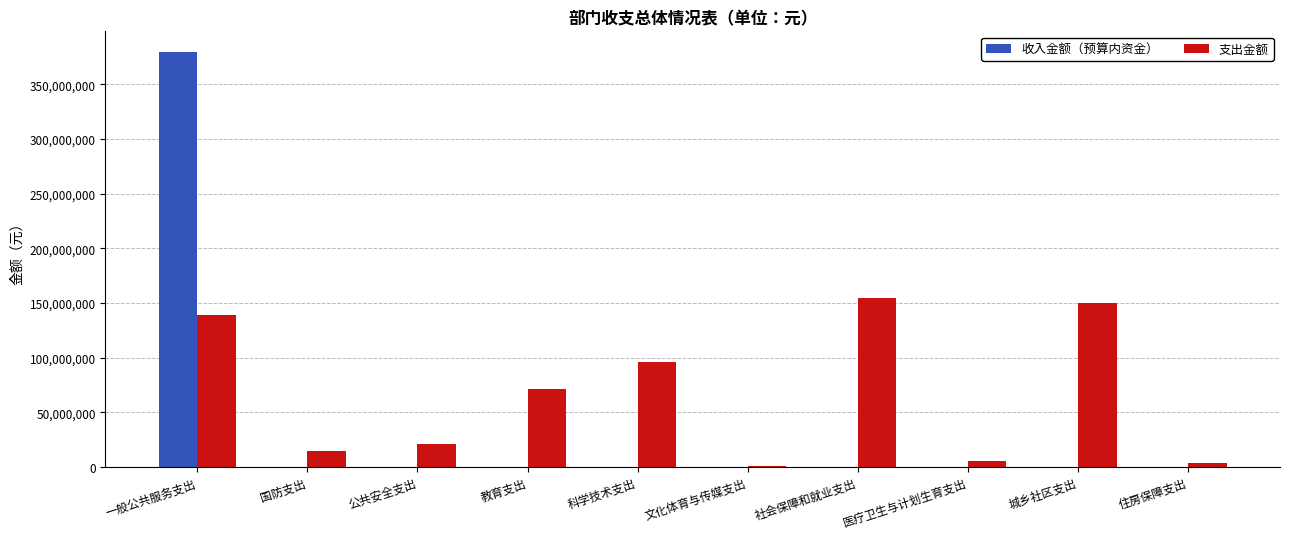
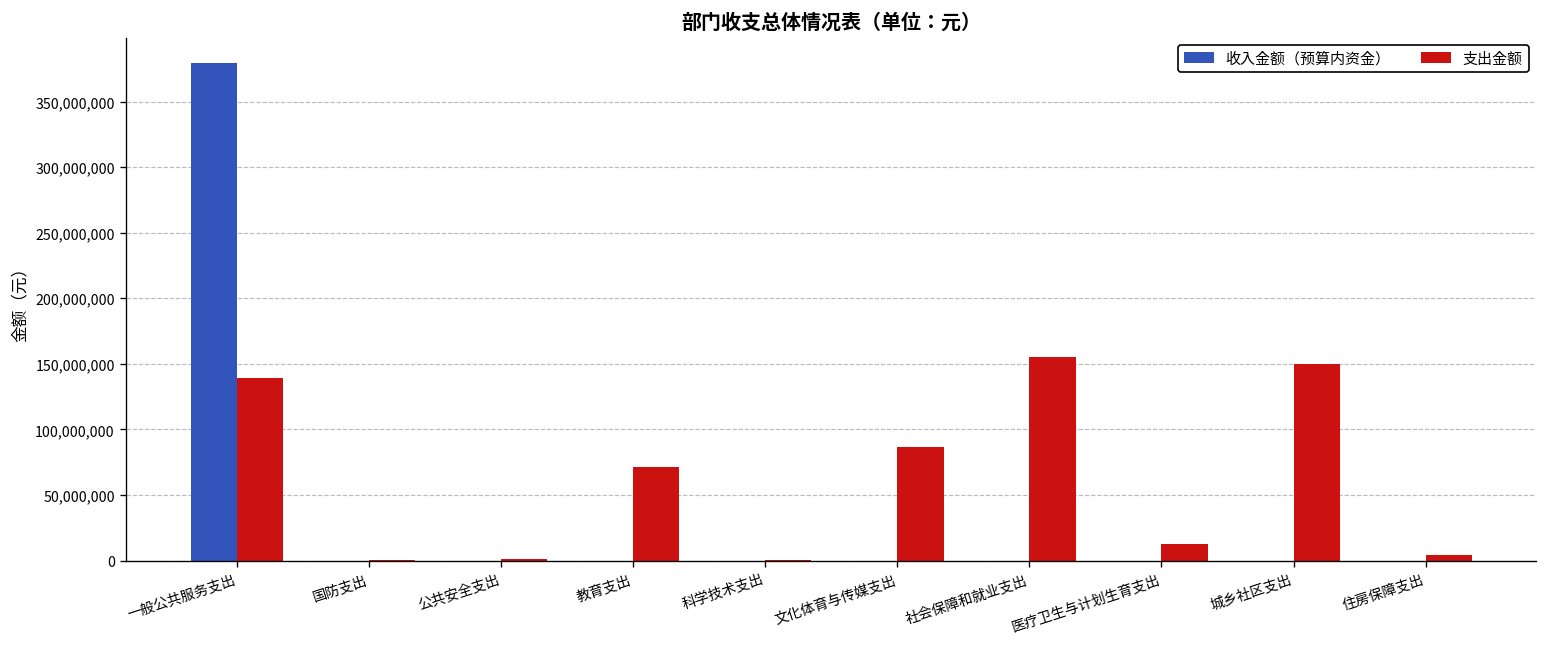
支出金额, 国防支出: 15,000,000 -> 0
支出金额, 公共安全支出: 21,000,000 -> 1,000,000
支出金额, 科学技术支出: 96,000,000 -> 0
支出金额, 文化体育与传媒支出: 1,000,000 -> 86,000,000
支出金额, 医疗卫生与计划生育支出: 5,000,000 -> 13,000,000
